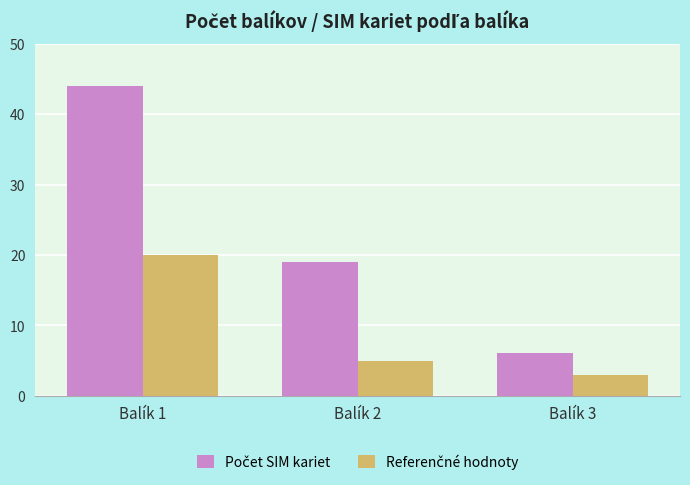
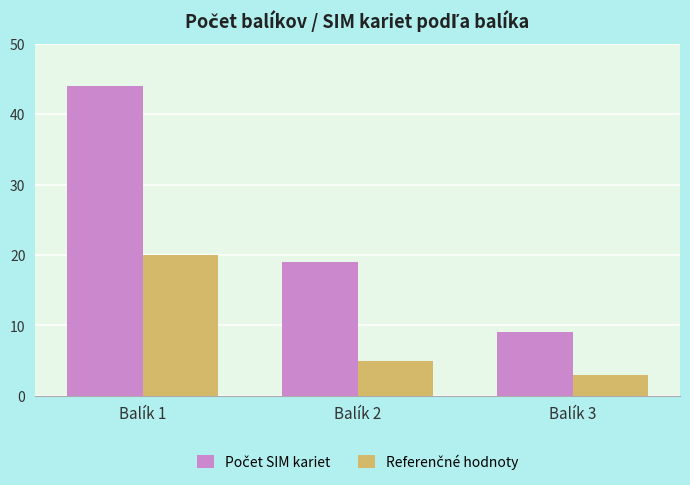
Počet SIM kariet, Balík 3: 6 -> 9
